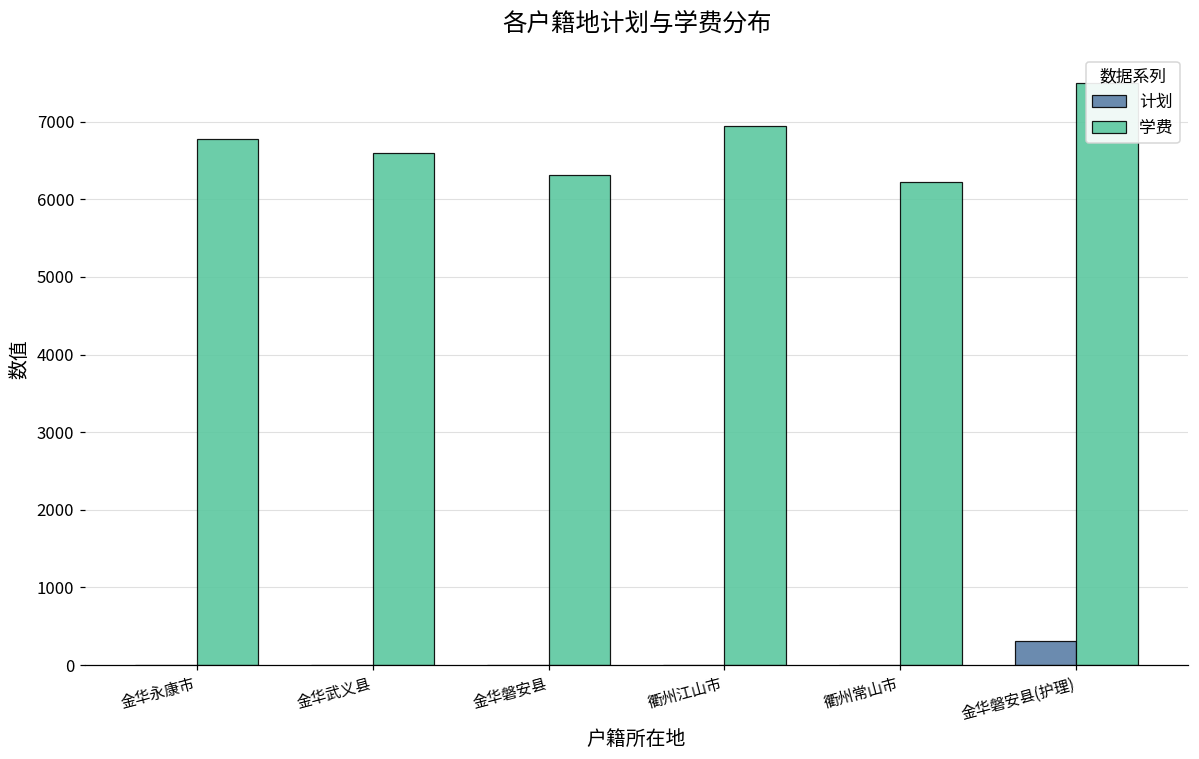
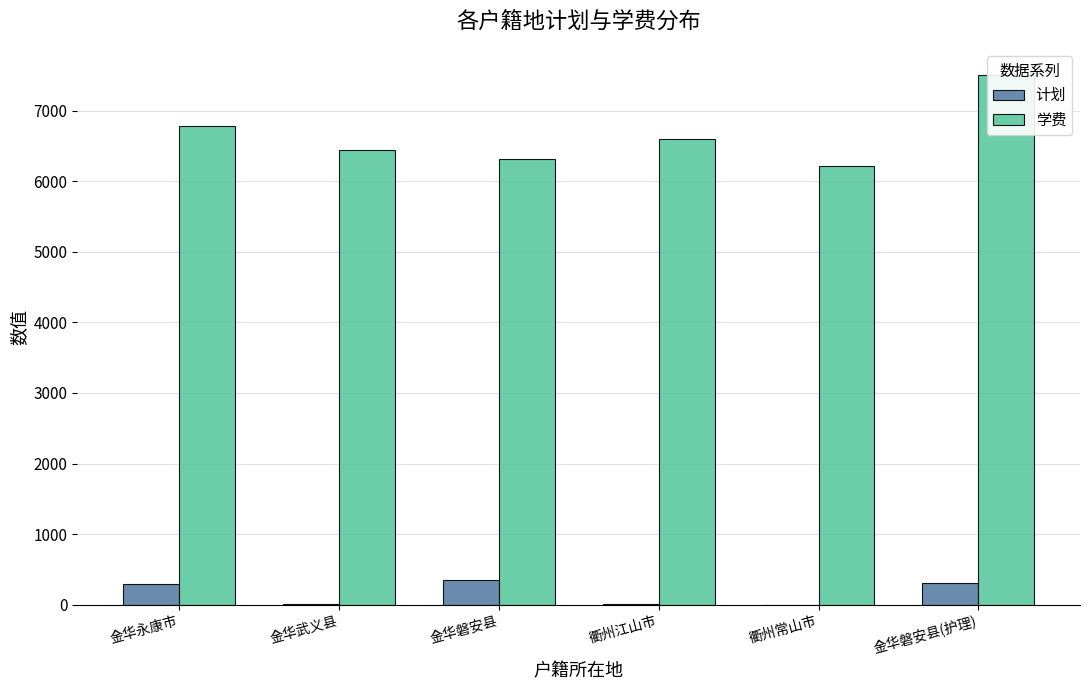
计划, 金华永康市: 0 -> 300
学费, 金华武义县: 6600 -> 6400
计划, 金华磐安县: 0 -> 300
学费, 衢州江山市: 7000 -> 6600
